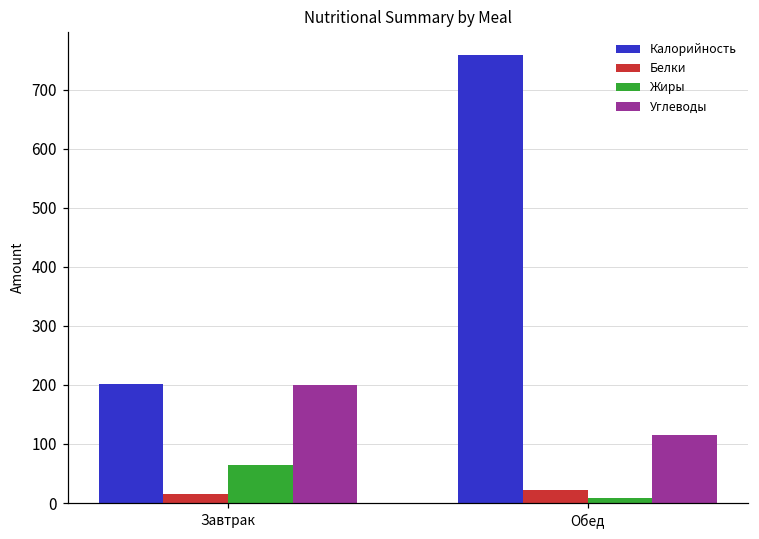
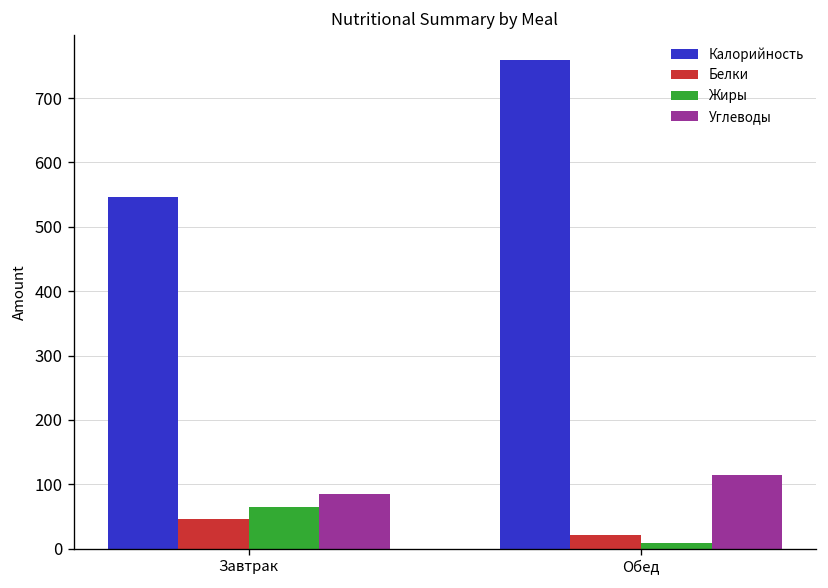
Калорийность, Завтрак: 200 -> 550
Белки, Завтрак: 20 -> 50
Углеводы, Завтрак: 200 -> 80
